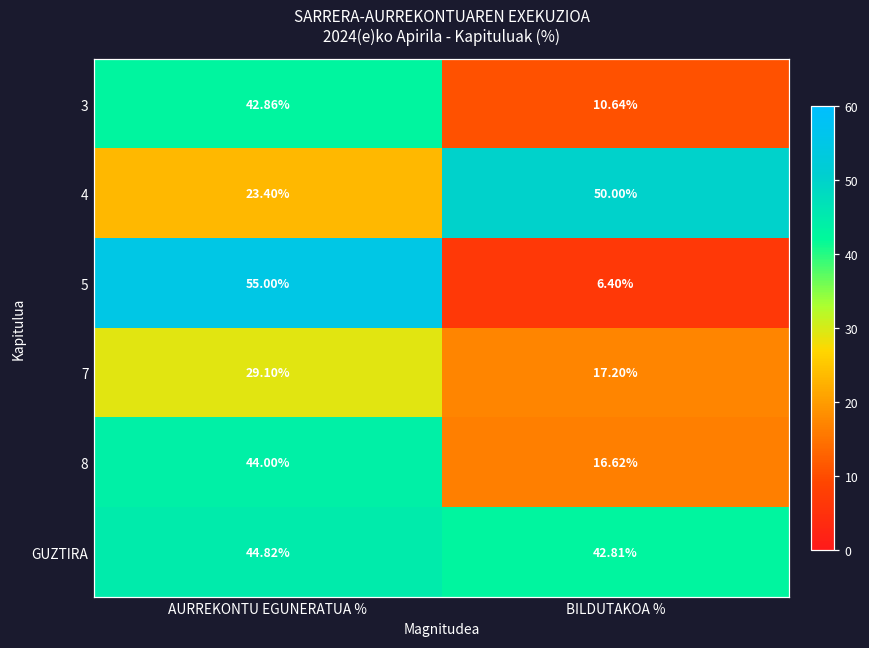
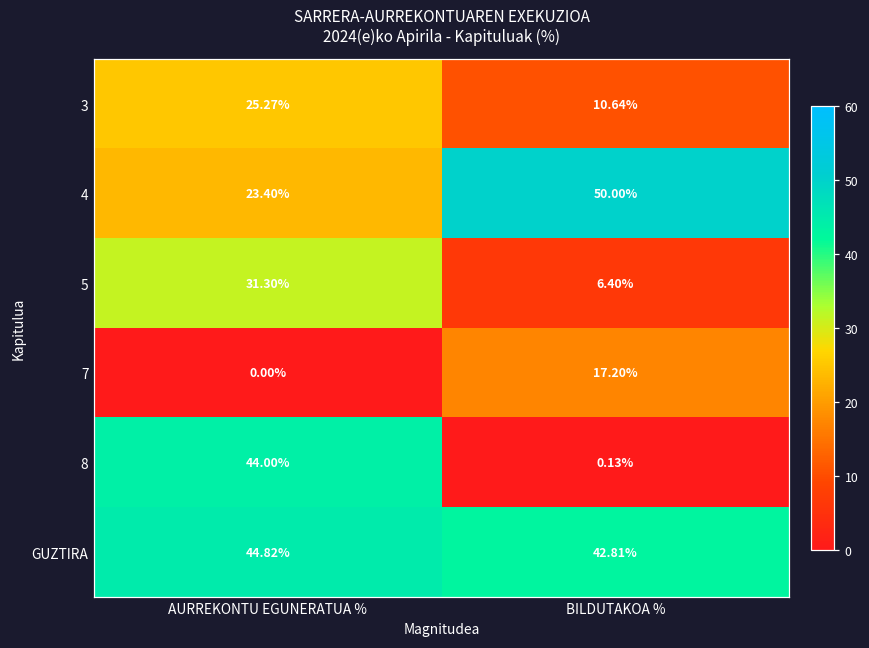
3, AURREKONTU EGUNERATUA %: 42.86% -> 25.27%
5, AURREKONTU EGUNERATUA %: 55.00% -> 31.30%
7, AURREKONTU EGUNERATUA %: 29.10% -> 0.00%
8, BILDUTAKOA %: 16.62% -> 0.13%
